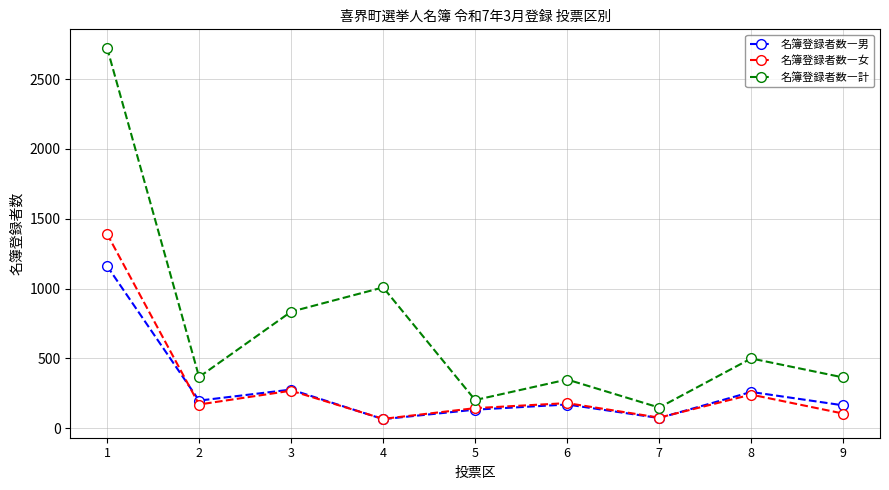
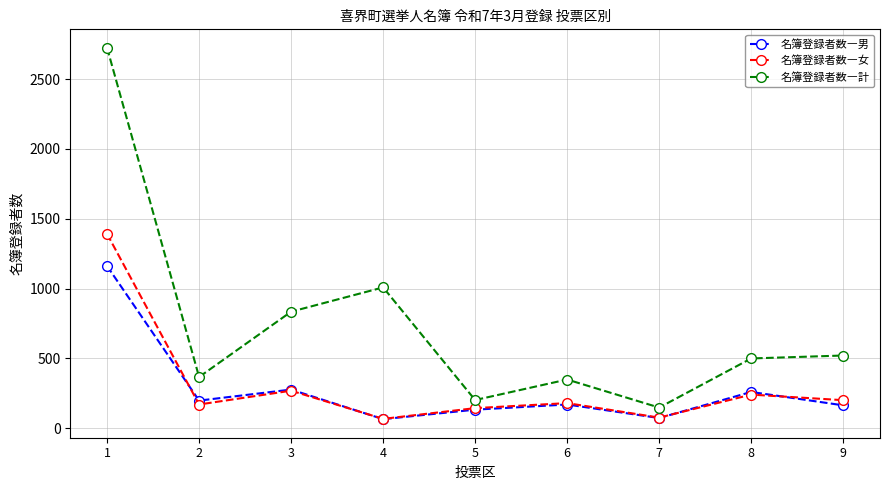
名簿登録者数―女, 9: 100 -> 200
名簿登録者数―計, 9: 360 -> 520
